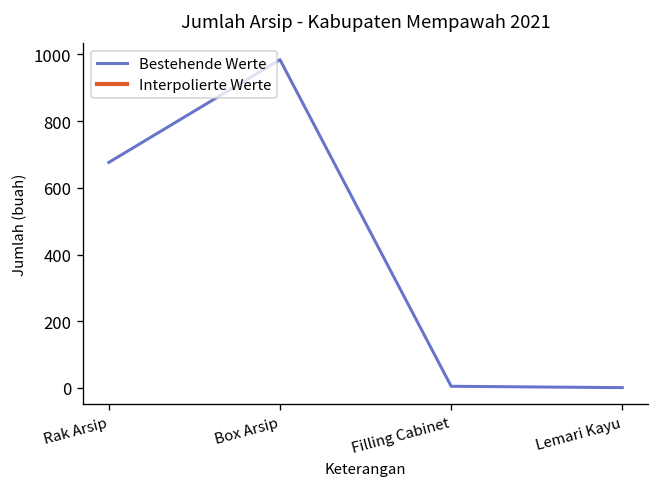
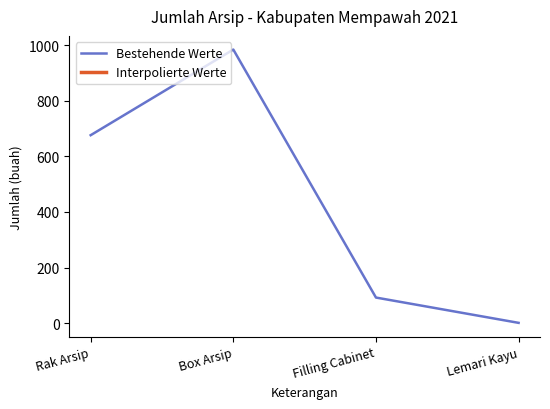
Bestehende Werte, Filling Cabinet: 10 -> 90
